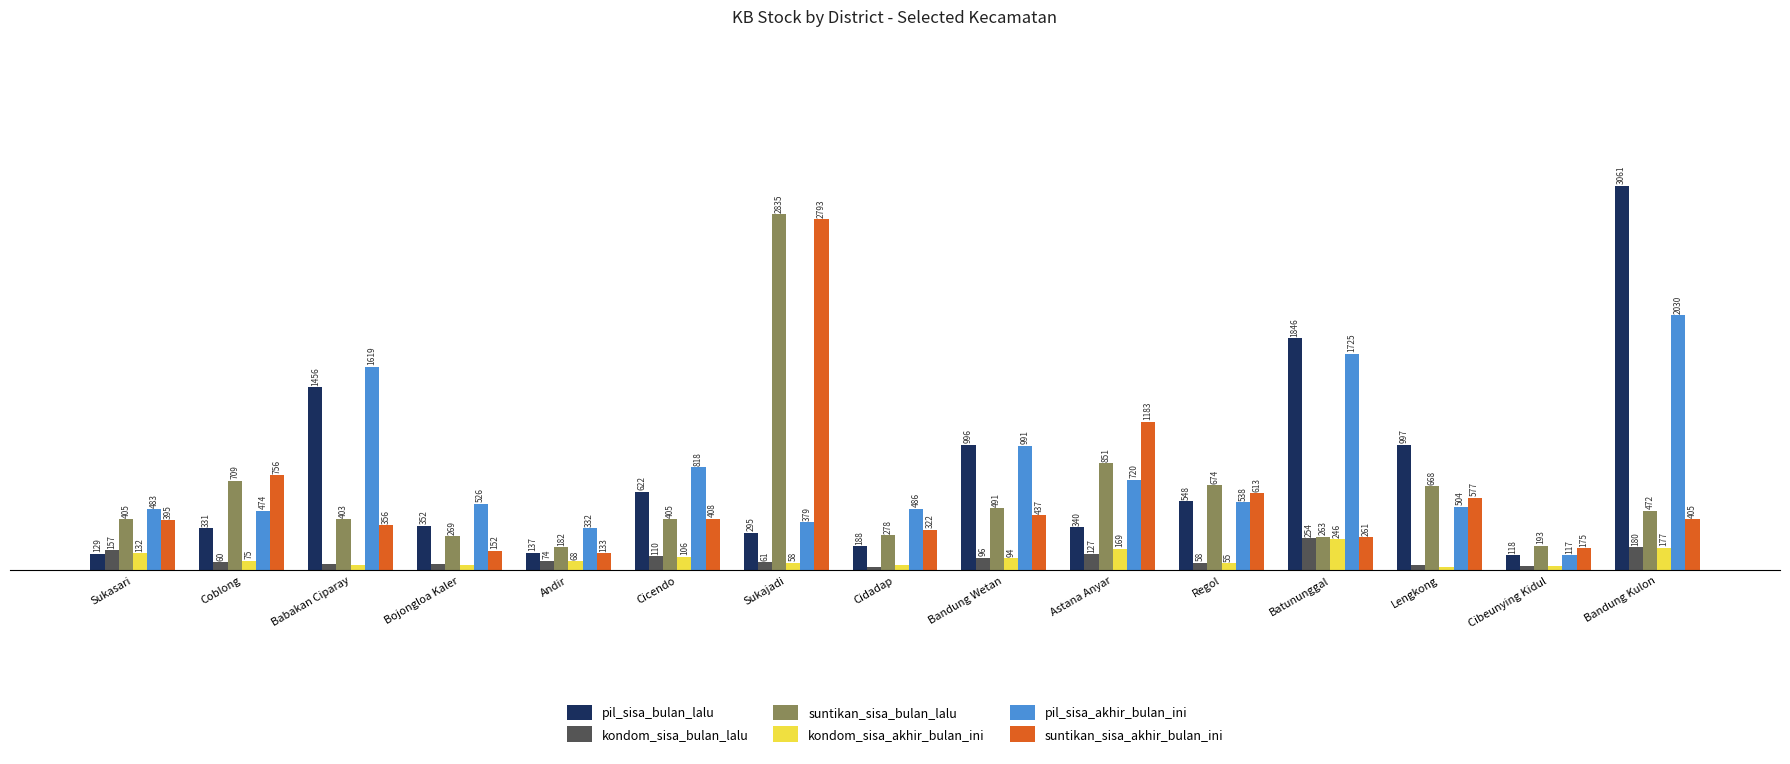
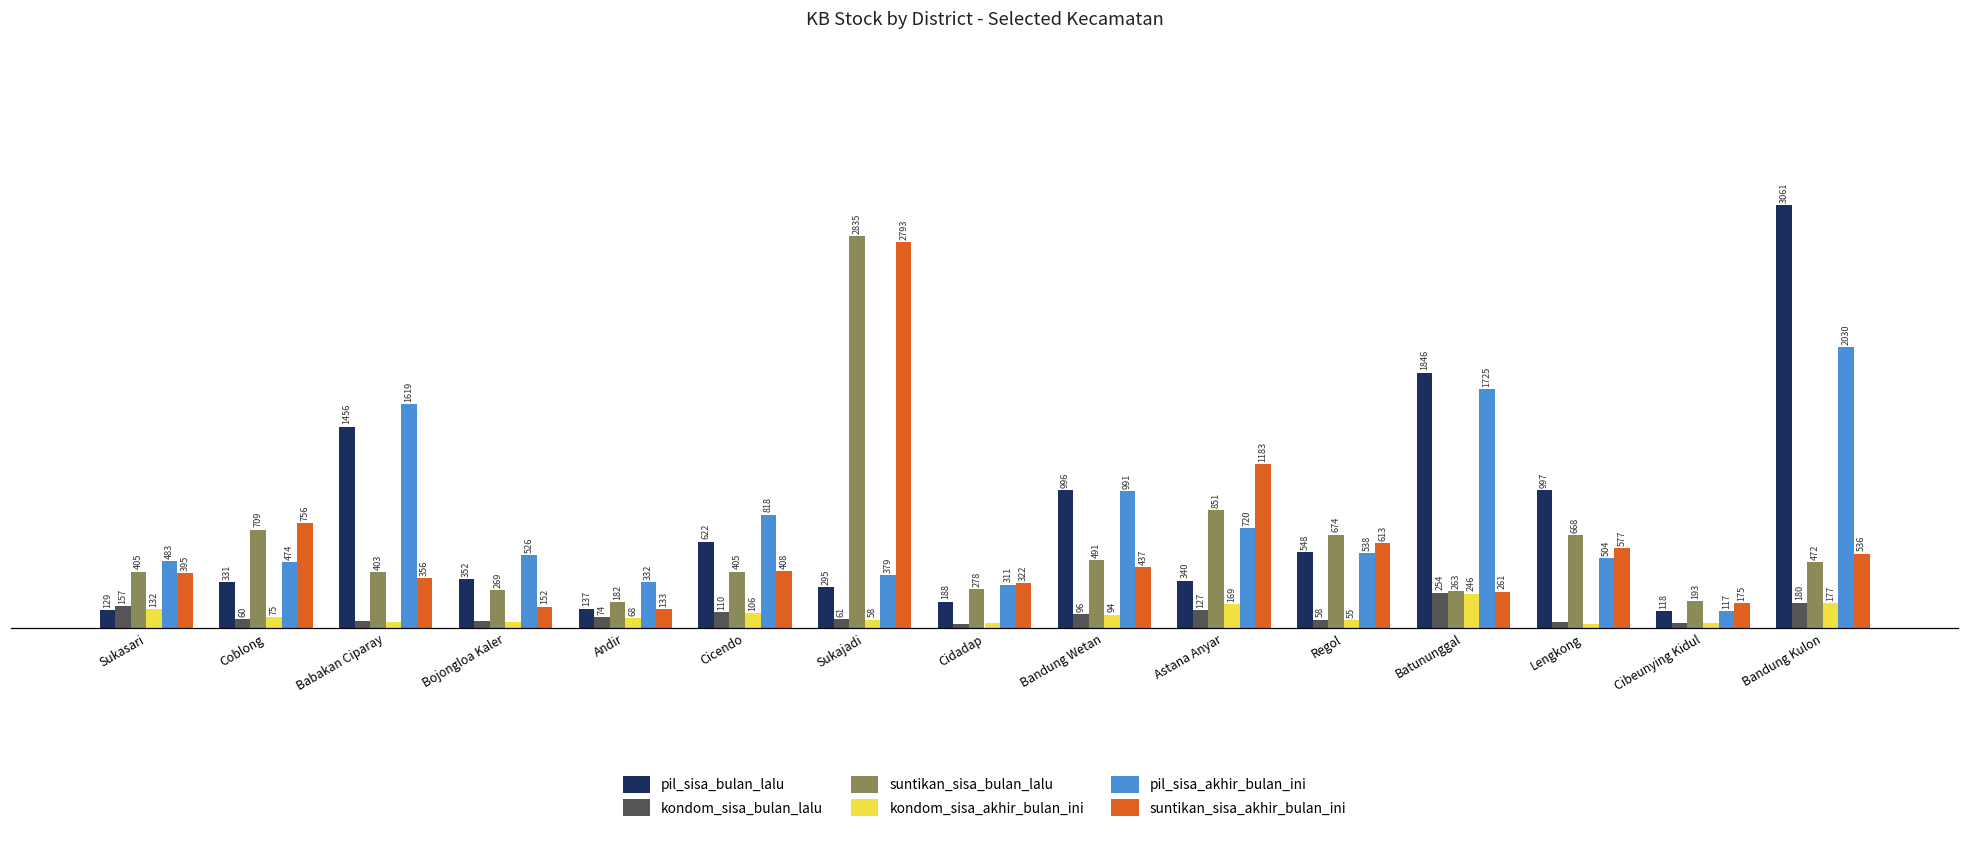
pil_sisa_akhir_bulan_ini, Cidadap: 486 -> 311
suntikan_sisa_akhir_bulan_ini, Bandung Kulon: 405 -> 536
